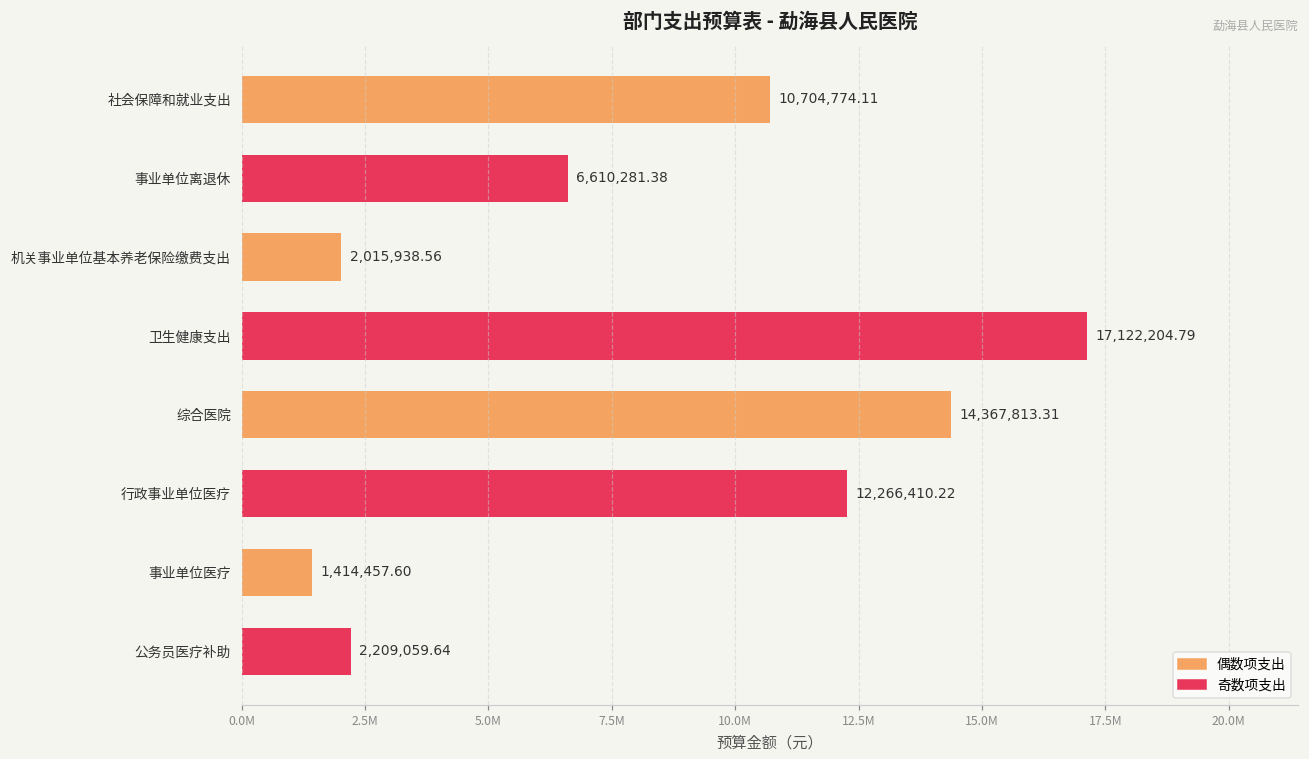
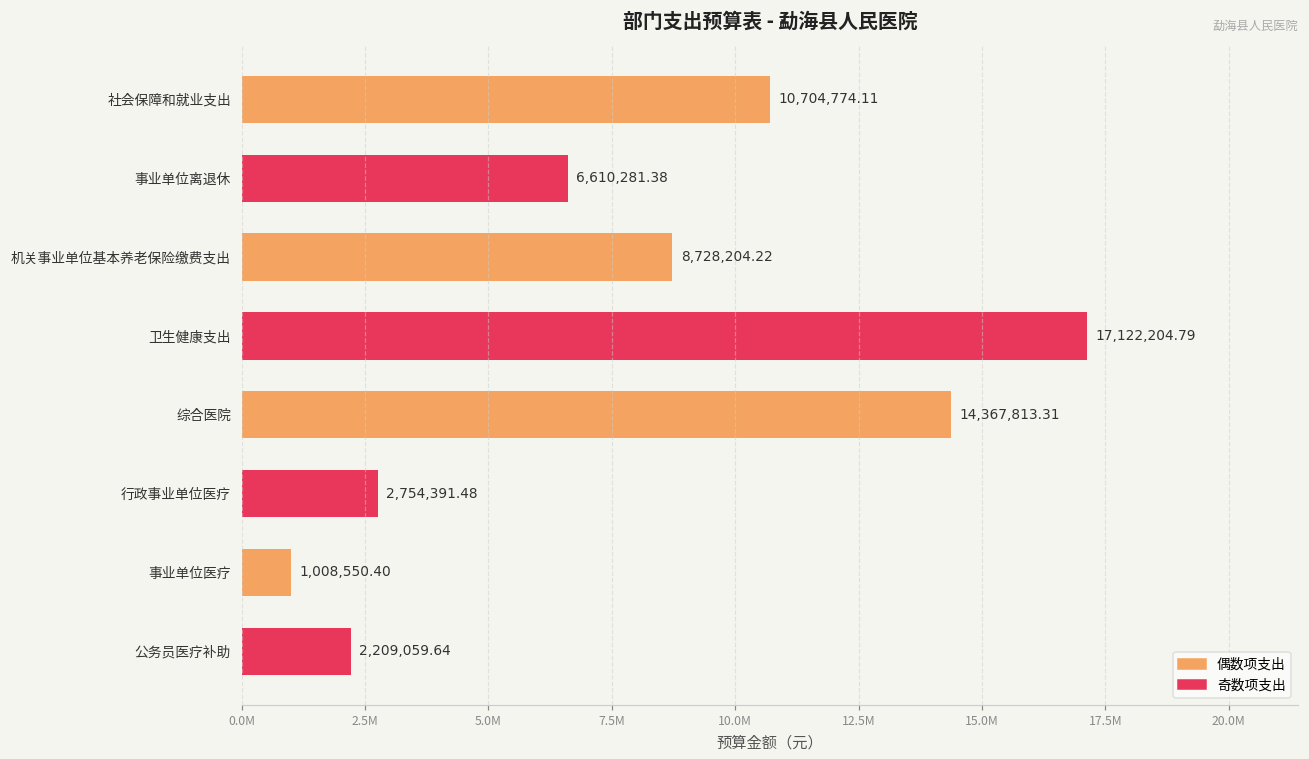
机关事业单位基本养老保险缴费支出: 2,015,938.56 -> 8,728,204.22
行政事业单位医疗: 12,266,410.22 -> 2,754,391.48
事业单位医疗: 1,414,457.60 -> 1,008,550.40
